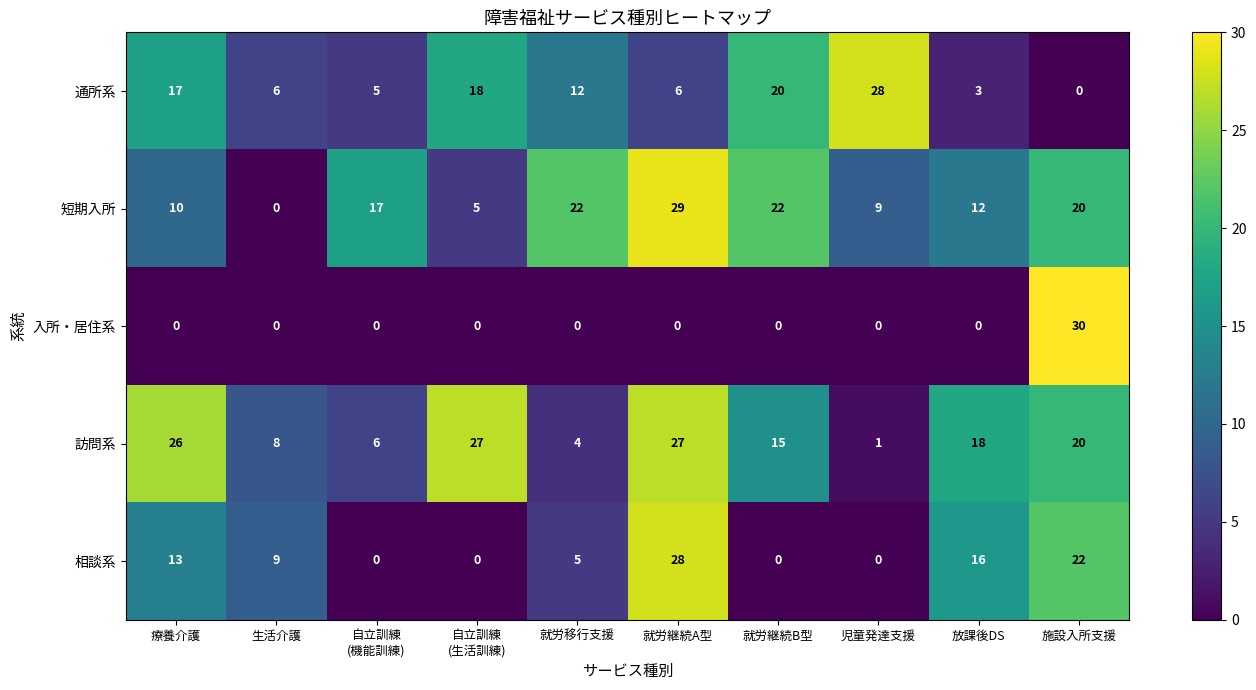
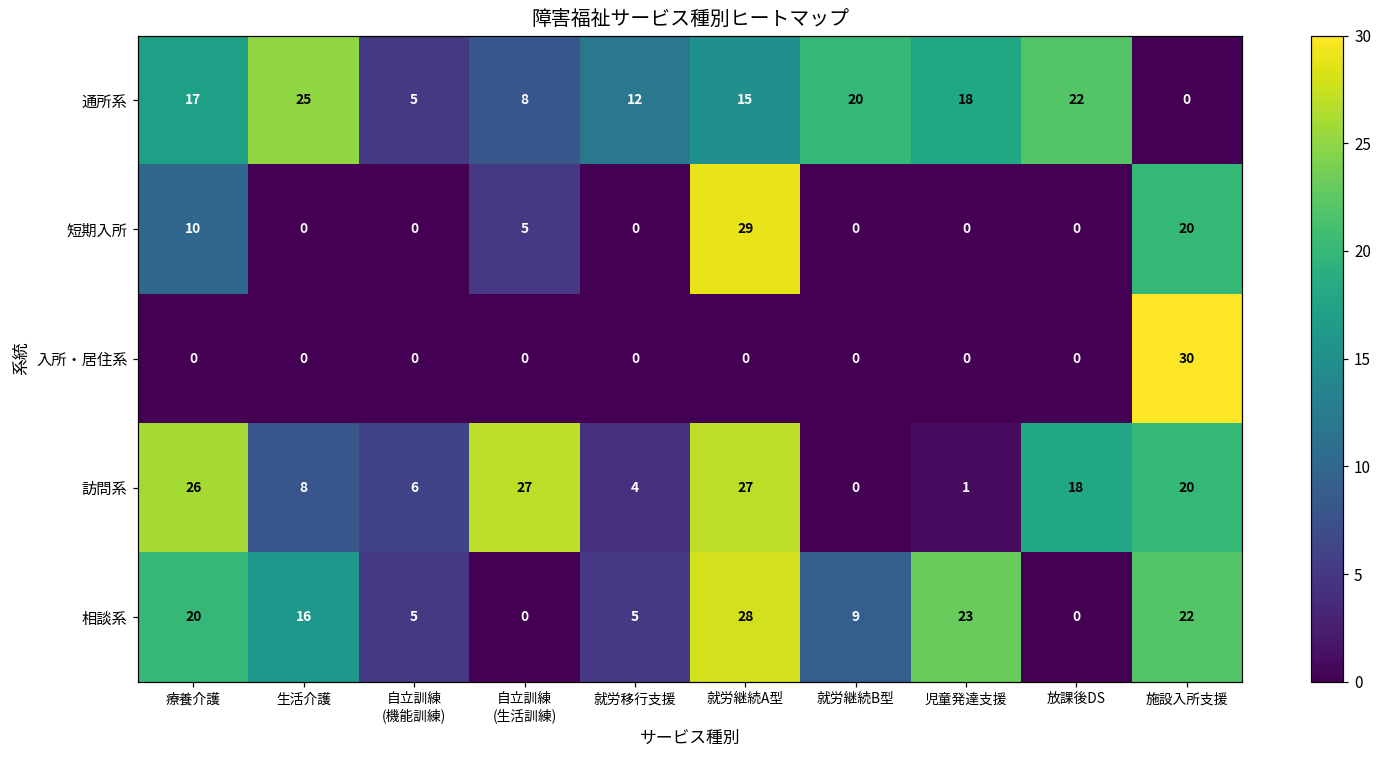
通所系, 生活介護: 6 -> 25
通所系, 自立訓練 (生活訓練): 18 -> 8
通所系, 就労継続A型: 6 -> 15
通所系, 児童発達支援: 28 -> 18
通所系, 放課後DS: 3 -> 22
短期入所, 自立訓練 (機能訓練): 17 -> 0
短期入所, 就労移行支援: 22 -> 0
短期入所, 就労継続B型: 22 -> 0
短期入所, 児童発達支援: 9 -> 0
短期入所, 放課後DS: 12 -> 0
訪問系, 就労継続B型: 15 -> 0
相談系, 療養介護: 13 -> 20
相談系, 生活介護: 9 -> 16
相談系, 自立訓練 (機能訓練): 0 -> 5
相談系, 就労継続B型: 0 -> 9
相談系, 児童発達支援: 0 -> 23
相談系, 放課後DS: 16 -> 0
